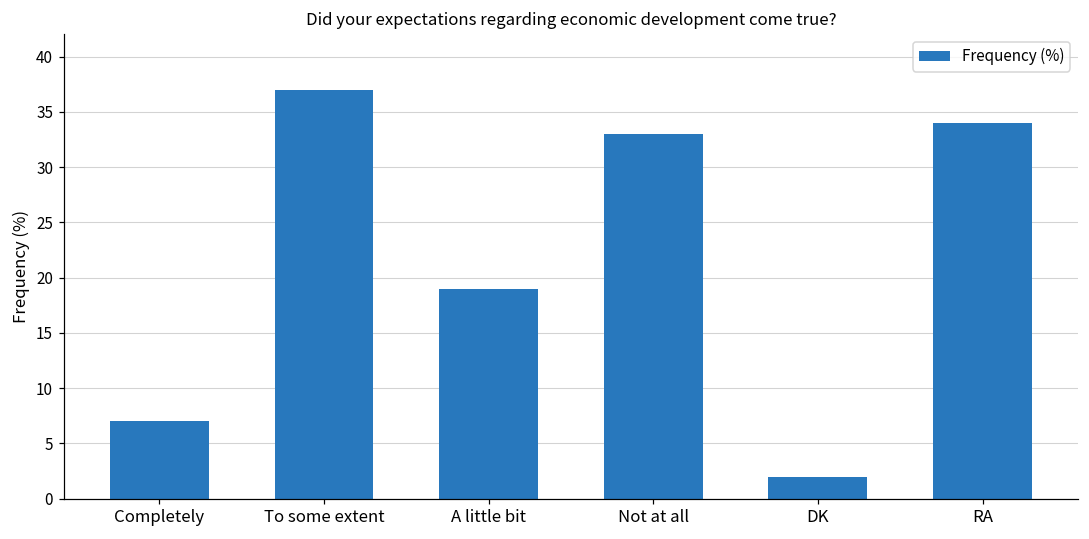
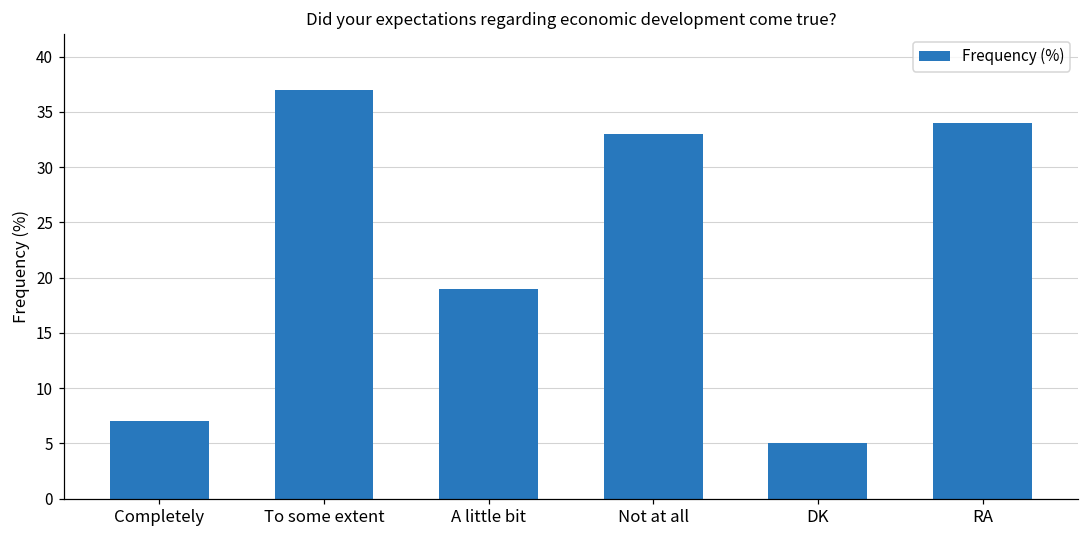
DK: 2 -> 5
